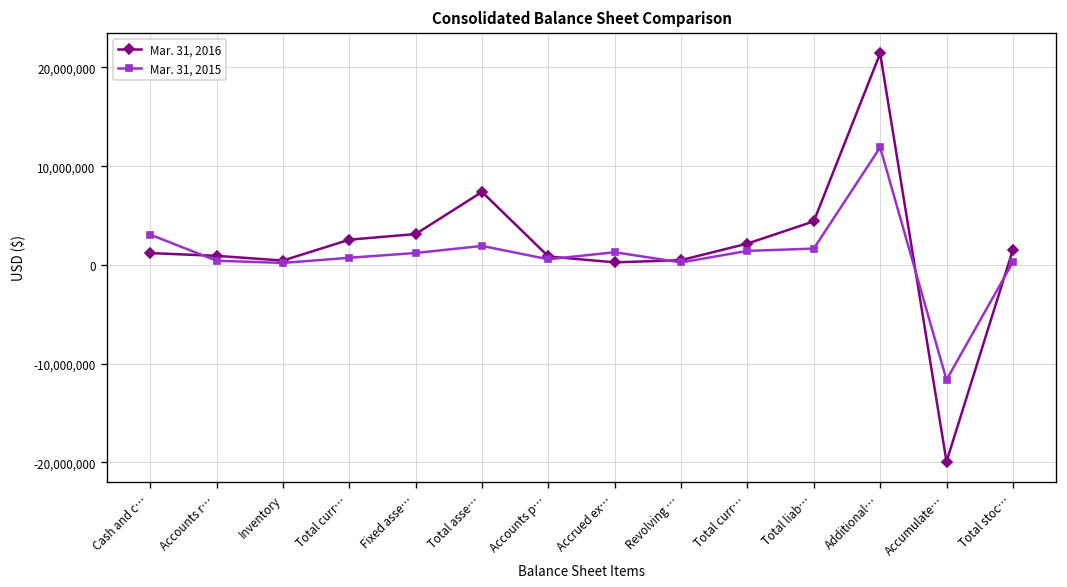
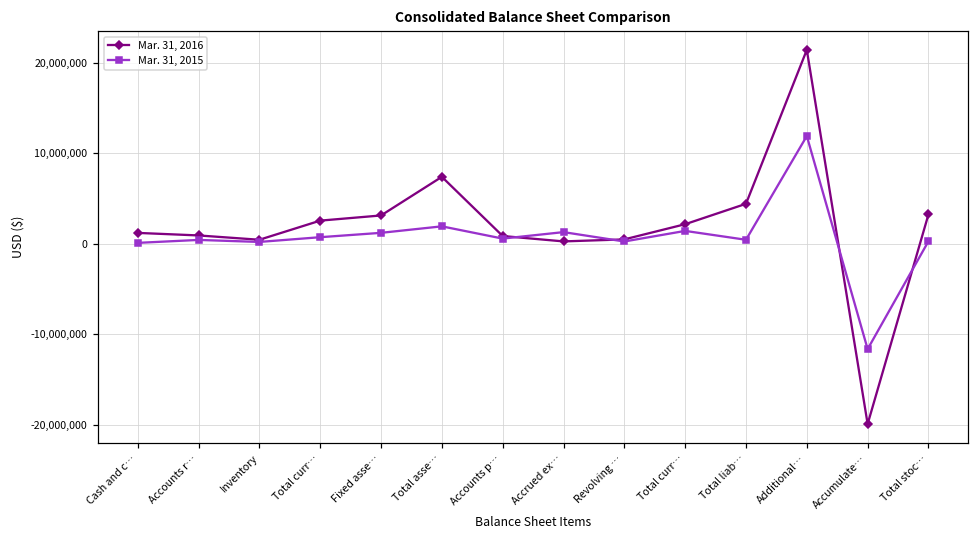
Mar. 31, 2015, Cash and c…: 3,000,000 -> 0
Mar. 31, 2015, Total liab…: 2,000,000 -> 0
Mar. 31, 2016, Total stoc…: 2,000,000 -> 3,000,000
